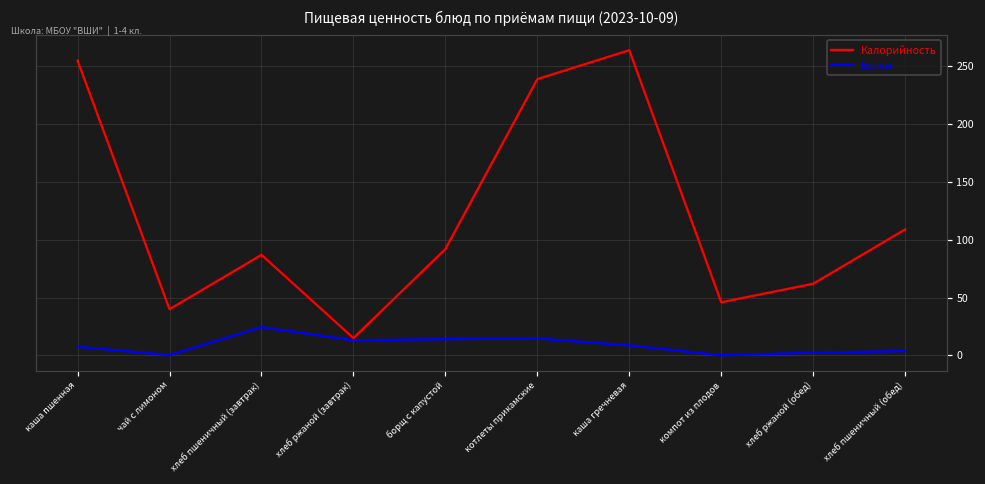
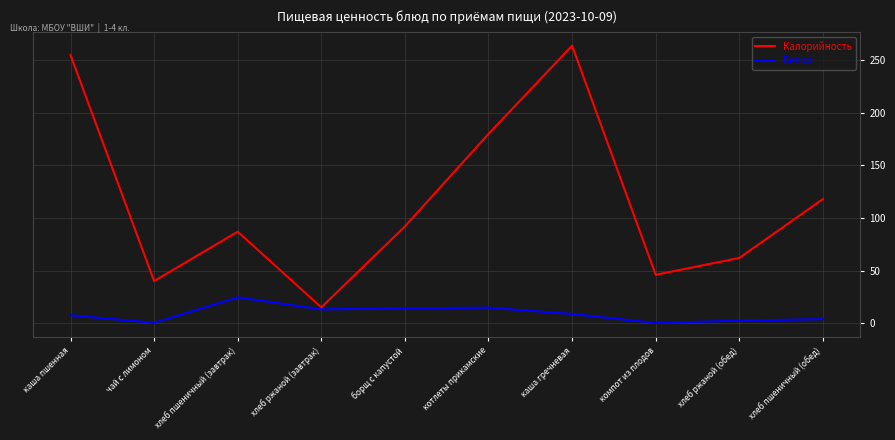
Калорийность, котлеты прикамские: 239 -> 180
Калорийность, хлеб пшеничный (обед): 109 -> 118
